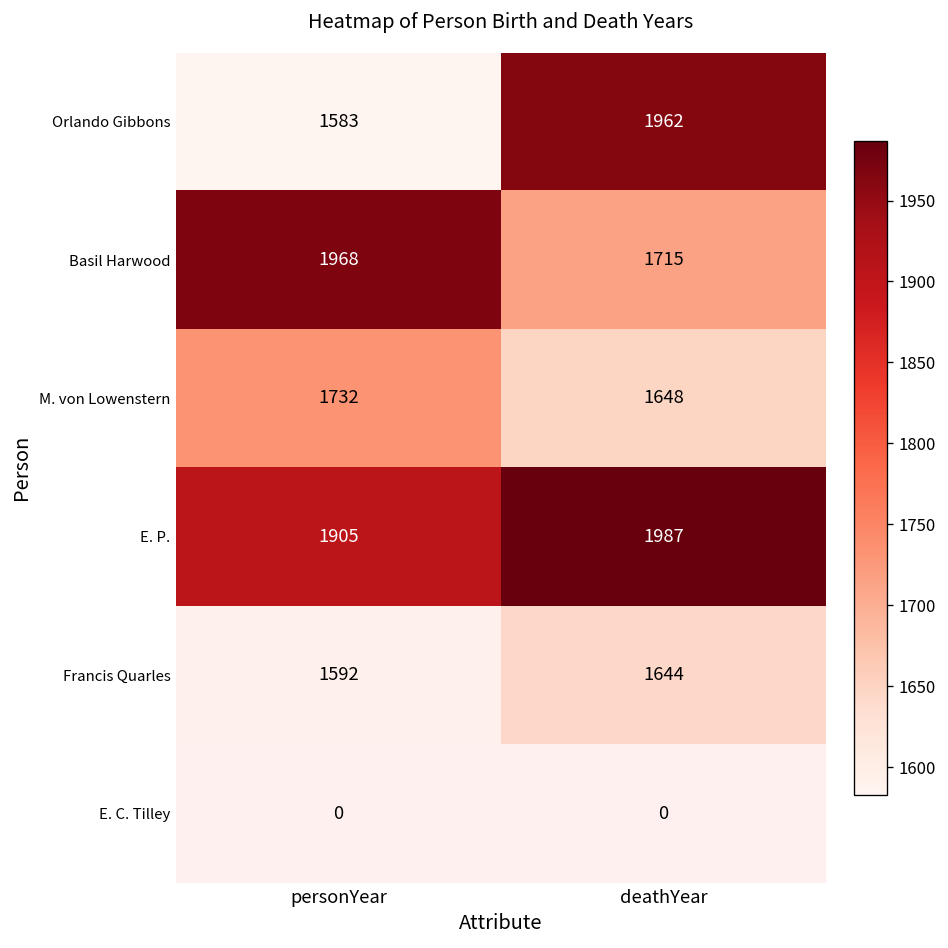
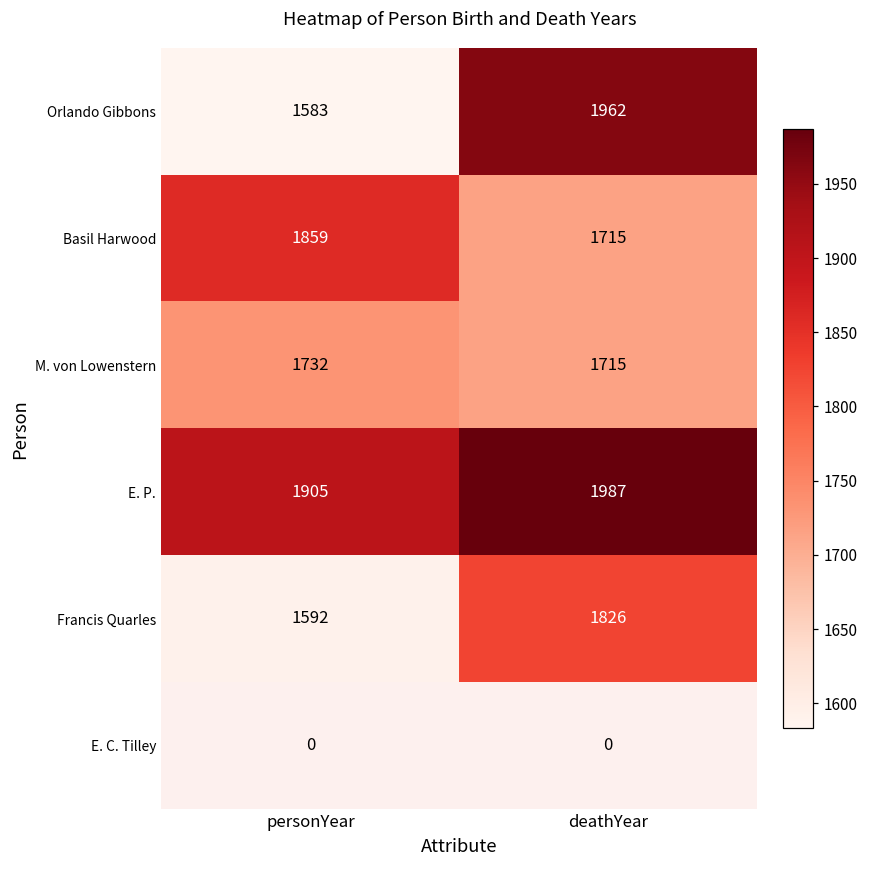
Basil Harwood, personYear: 1968 -> 1859
M. von Lowenstern, deathYear: 1648 -> 1715
Francis Quarles, deathYear: 1644 -> 1826
